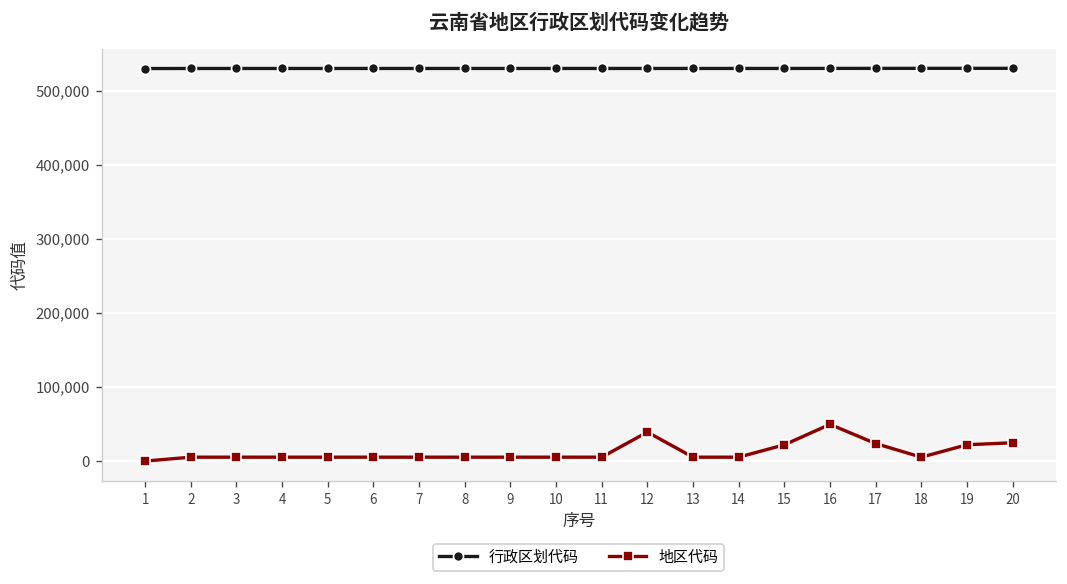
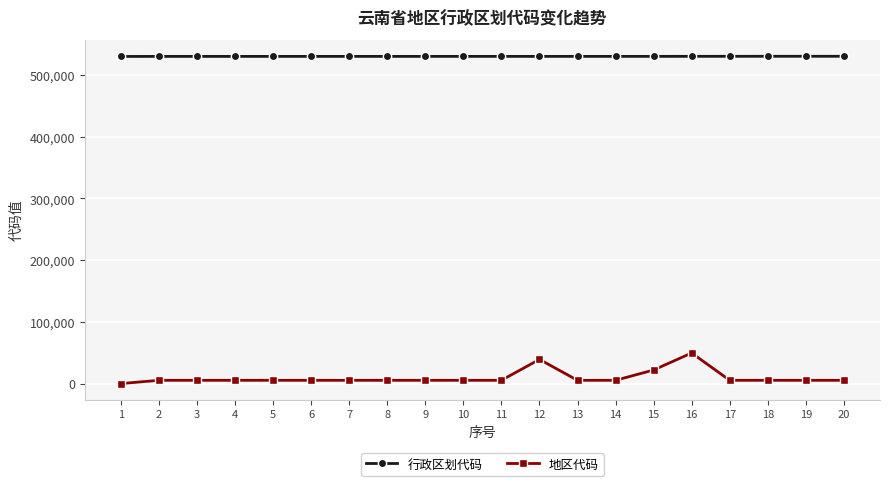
地区代码, 17: 20,000 -> 10,000
地区代码, 19: 20,000 -> 10,000
地区代码, 20: 20,000 -> 10,000
